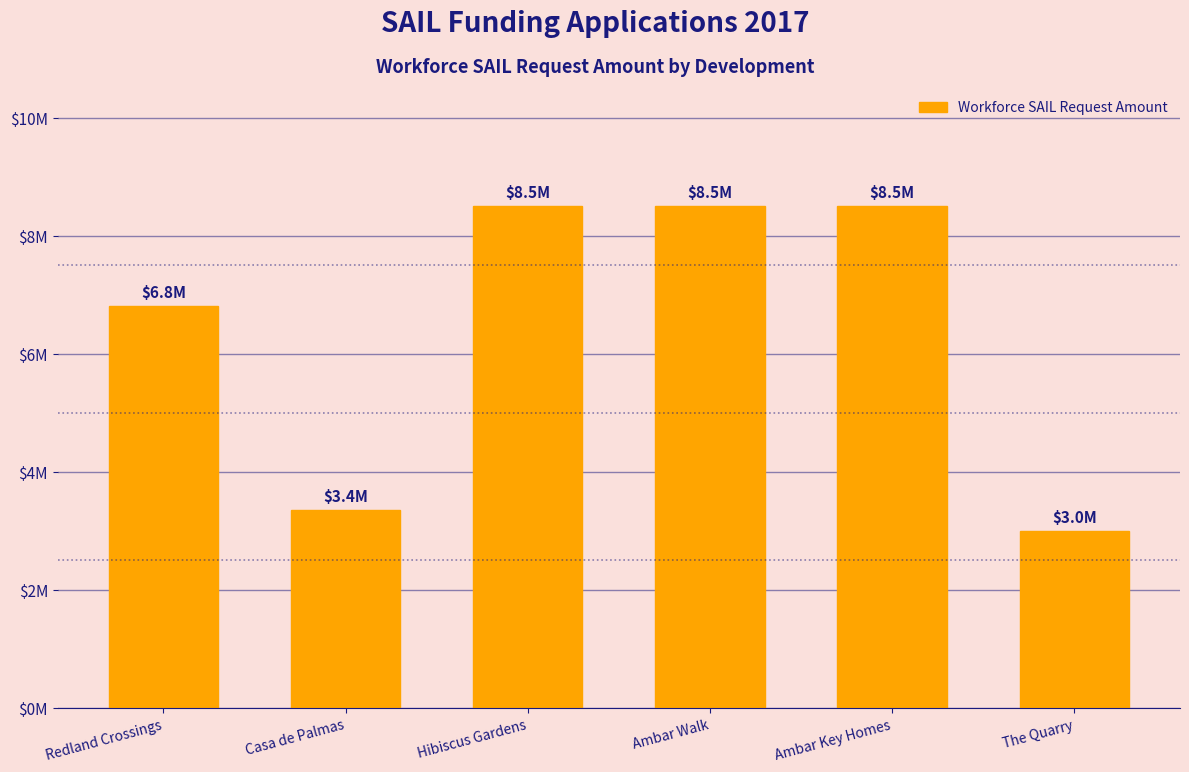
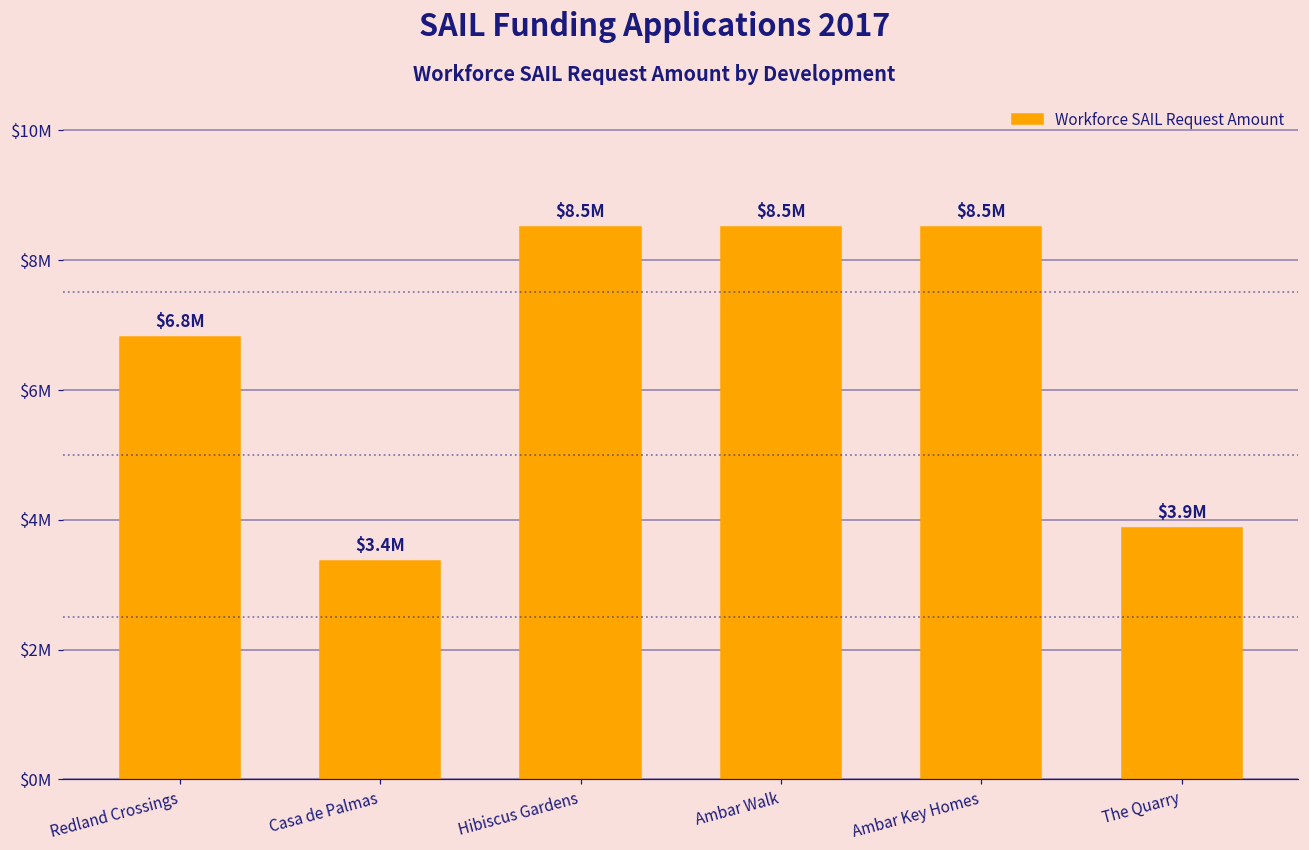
The Quarry: $3.0M -> $3.9M
